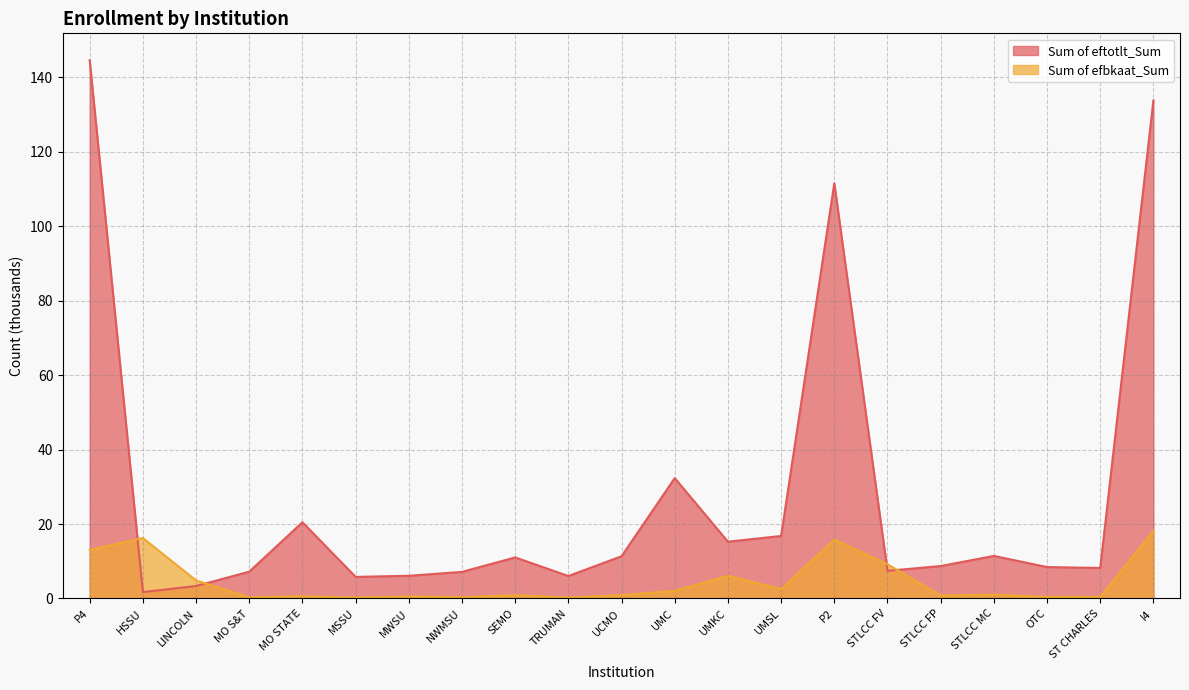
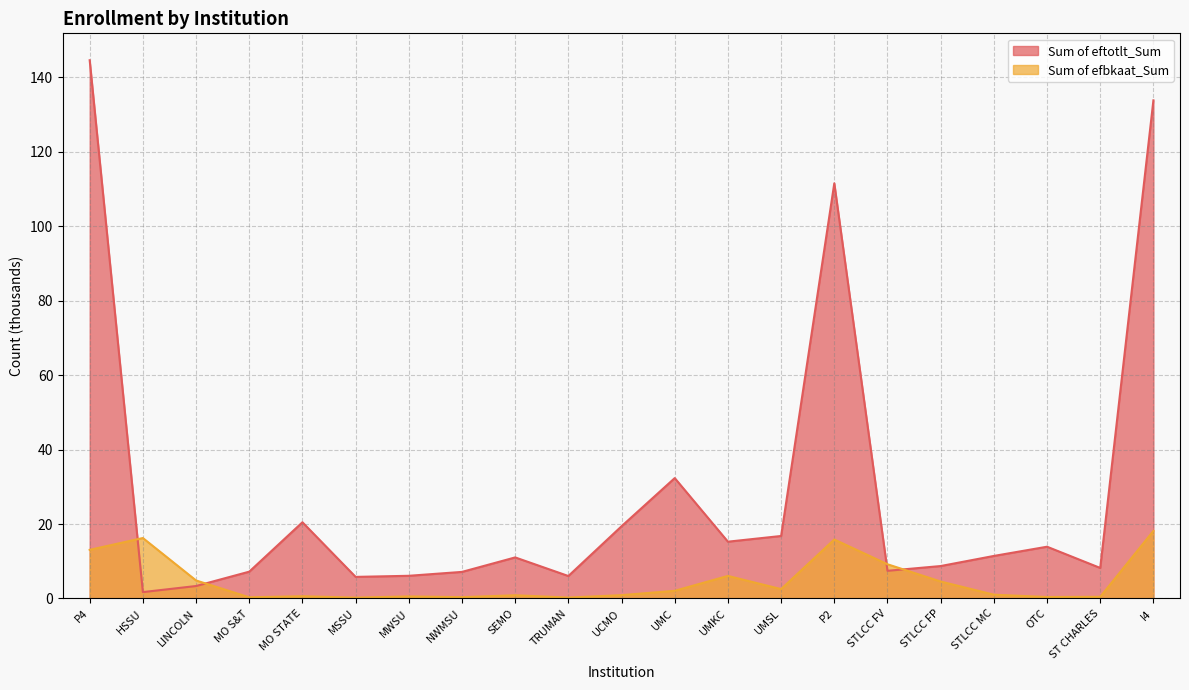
Sum of eftotlt_Sum, UCMO: 11 -> 19
Sum of efbkaat_Sum, STLCC FP: 1 -> 5
Sum of eftotlt_Sum, OTC: 8 -> 14
